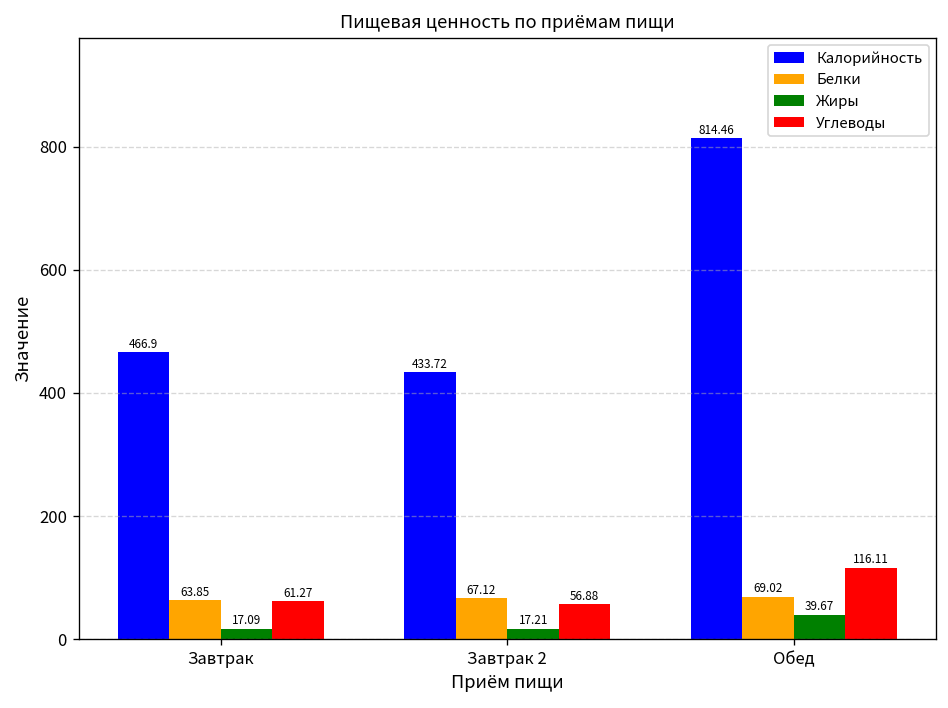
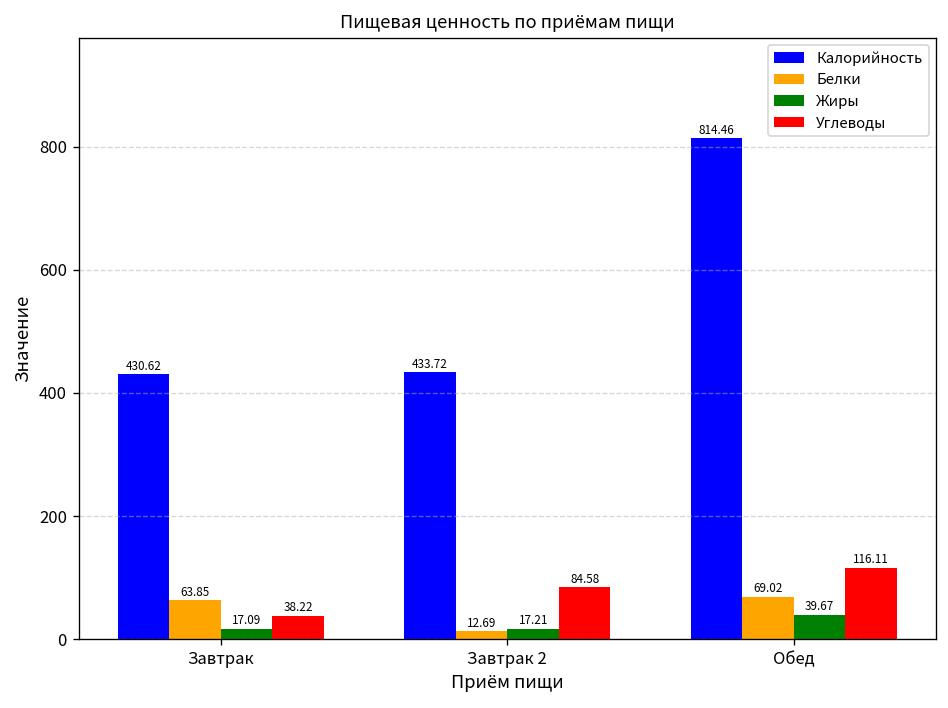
Калорийность, Завтрак: 466.9 -> 430.62
Углеводы, Завтрак: 61.27 -> 38.22
Белки, Завтрак 2: 67.12 -> 12.69
Углеводы, Завтрак 2: 56.88 -> 84.58
